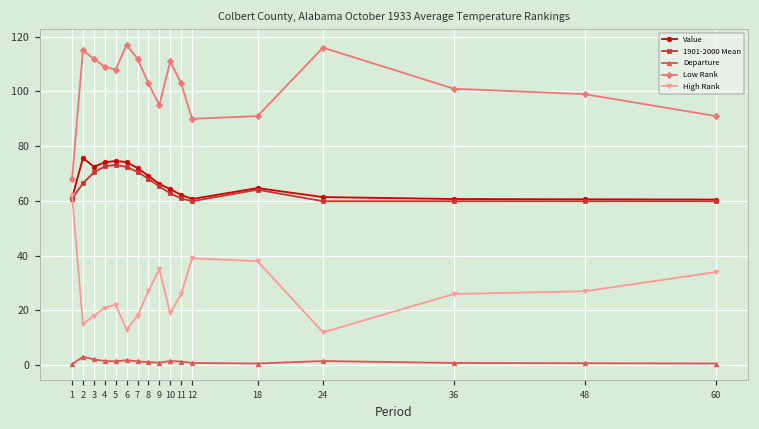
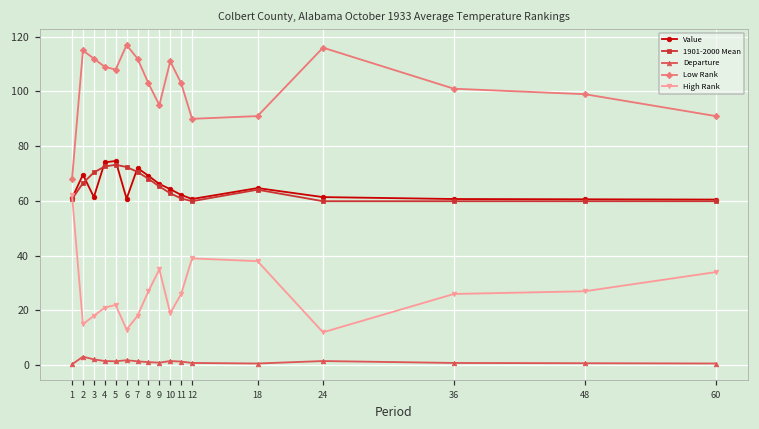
Value, 2: 76 -> 70
Value, 3: 73 -> 61
Value, 6: 74 -> 61
